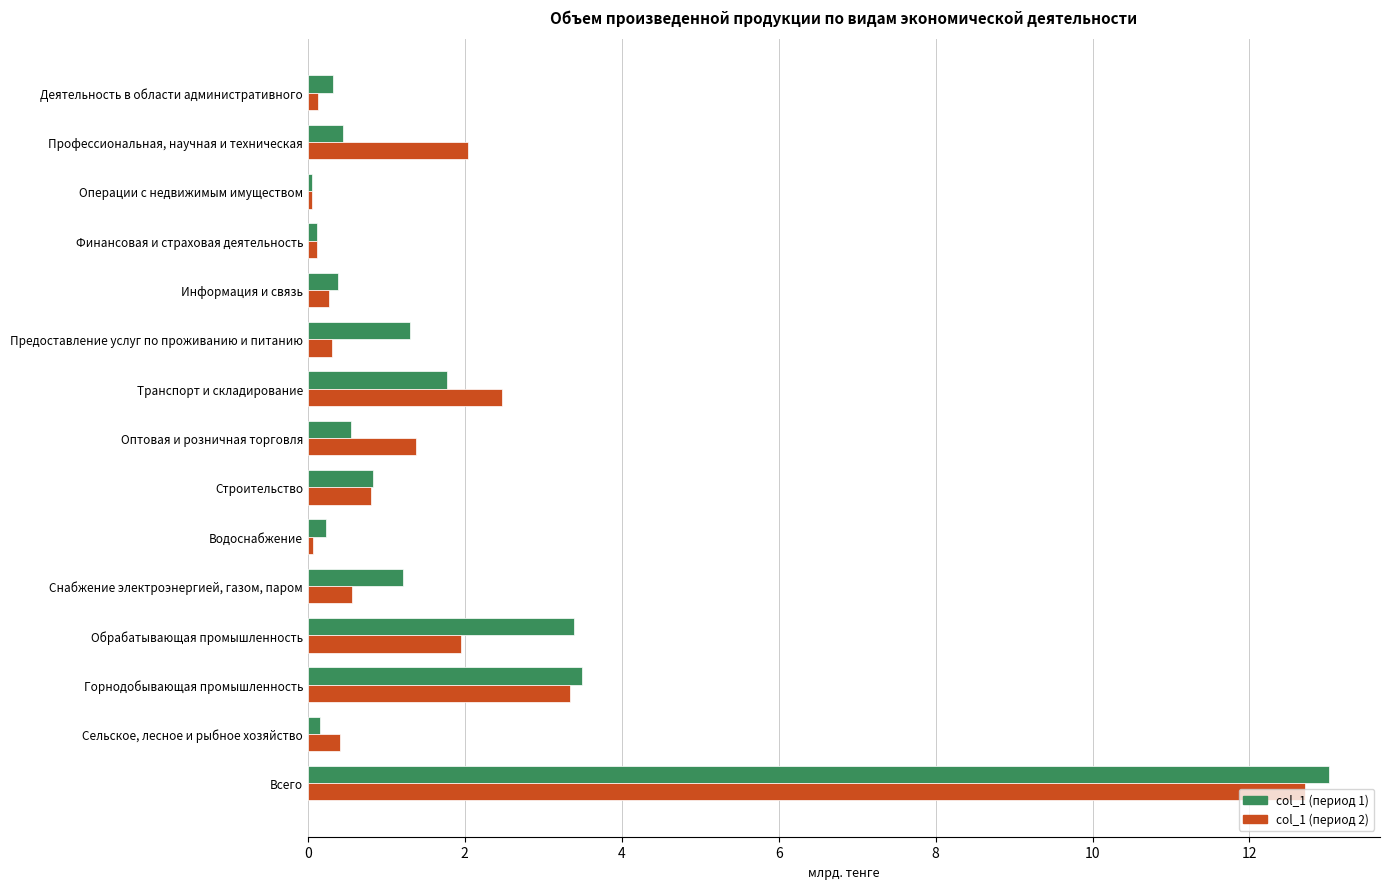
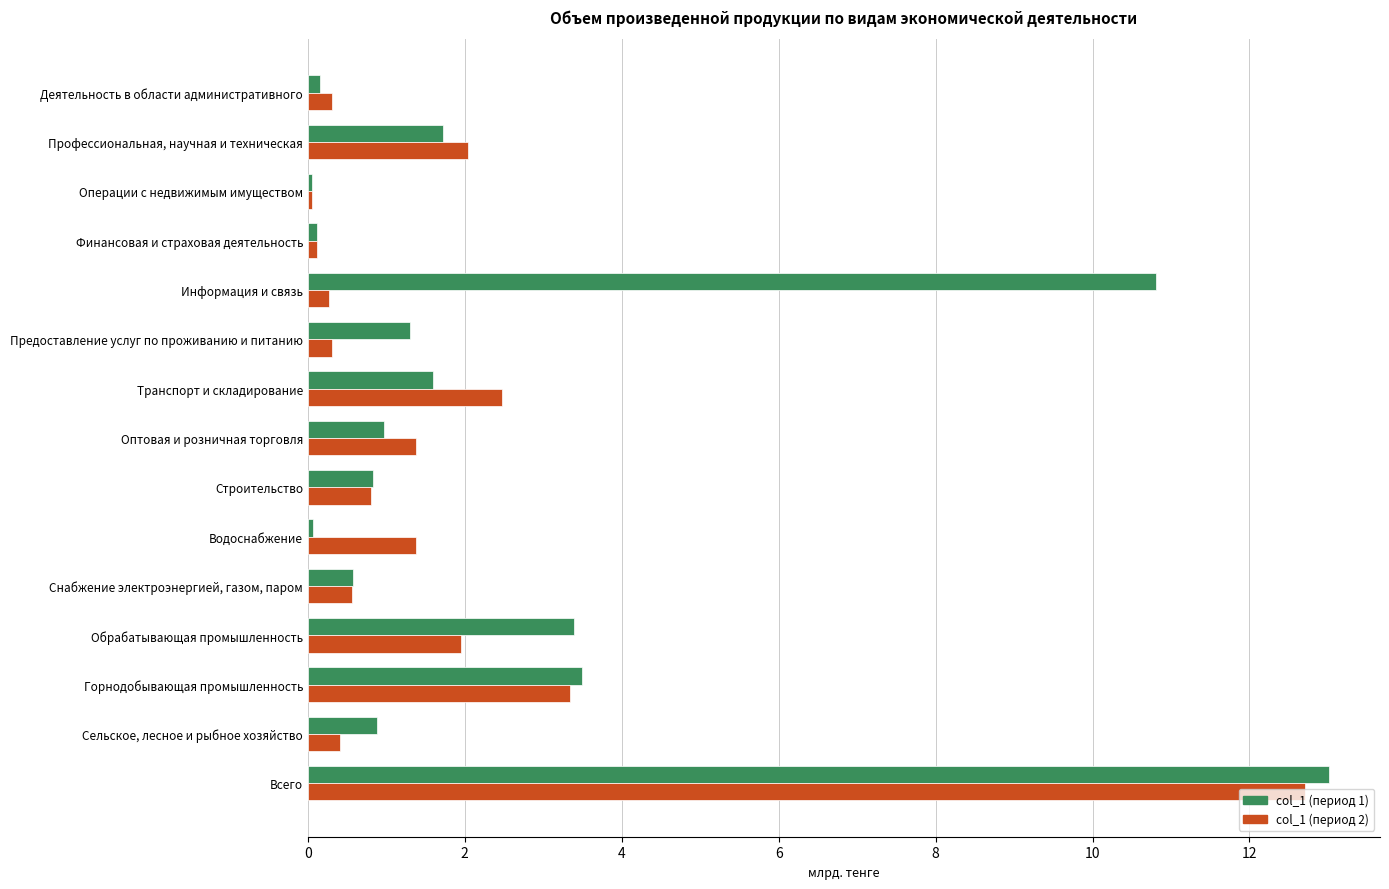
col_1 (период 1), Деятельность в области административного: 0.3 -> 0.1
col_1 (период 2), Деятельность в области административного: 0.1 -> 0.3
col_1 (период 1), Профессиональная, научная и техническая: 0.4 -> 1.7
col_1 (период 1), Информация и связь: 0.4 -> 10.8
col_1 (период 1), Транспорт и складирование: 1.8 -> 1.6
col_1 (период 1), Оптовая и розничная торговля: 0.5 -> 1.0
col_1 (период 1), Водоснабжение: 0.2 -> 0.1
col_1 (период 2), Водоснабжение: 0.1 -> 1.4
col_1 (период 1), Снабжение электроэнергией, газом, паром: 1.2 -> 0.6
col_1 (период 1), Сельское, лесное и рыбное хозяйство: 0.2 -> 0.9
